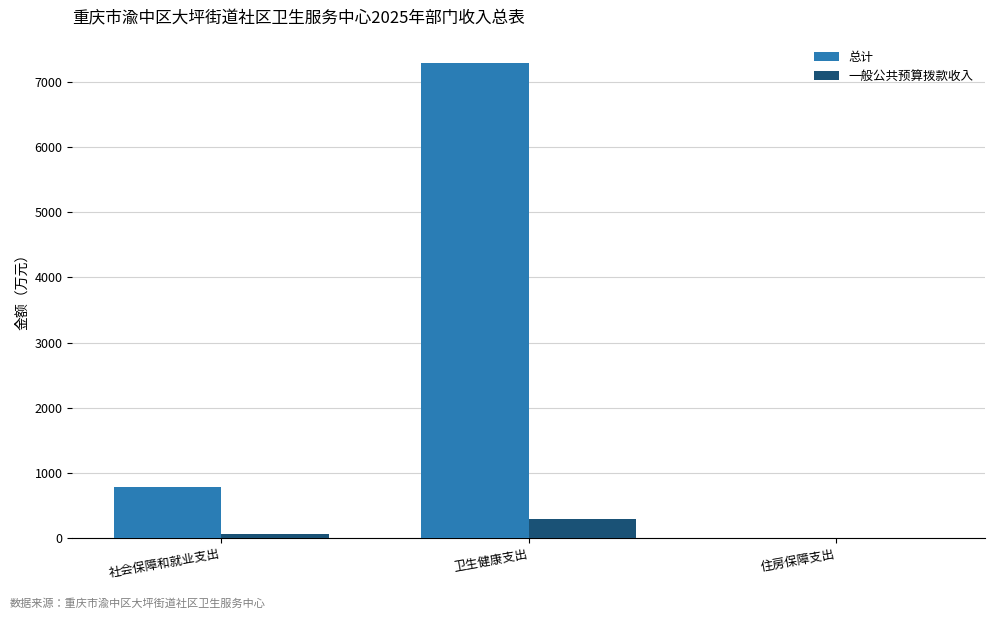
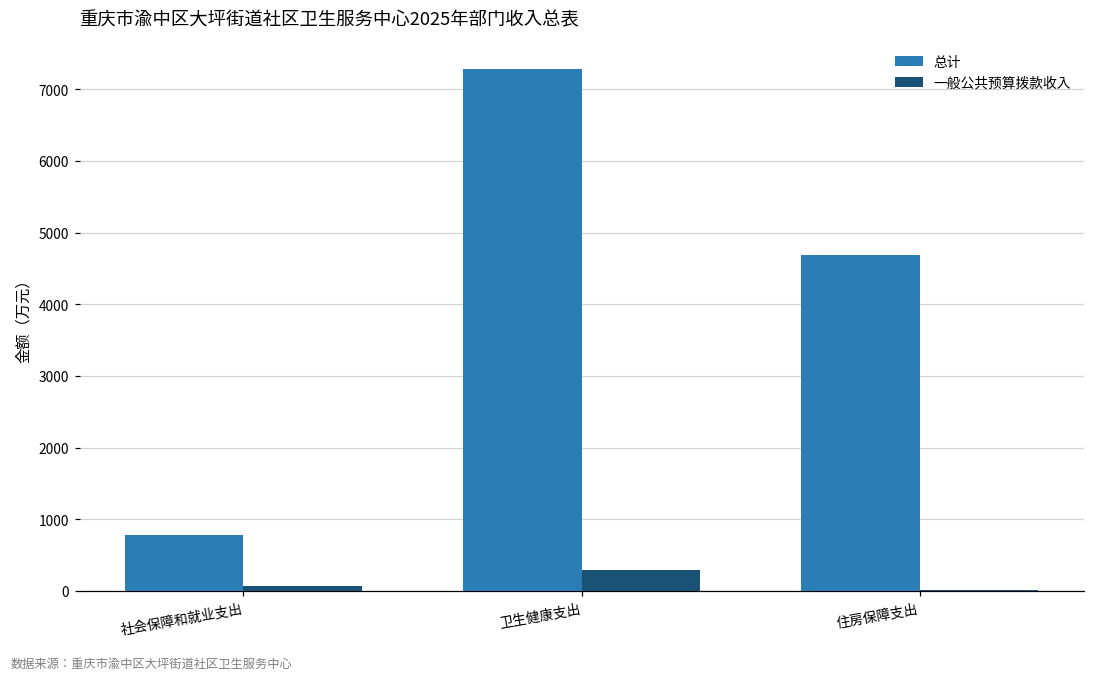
总计, 住房保障支出: 0 -> 4700
